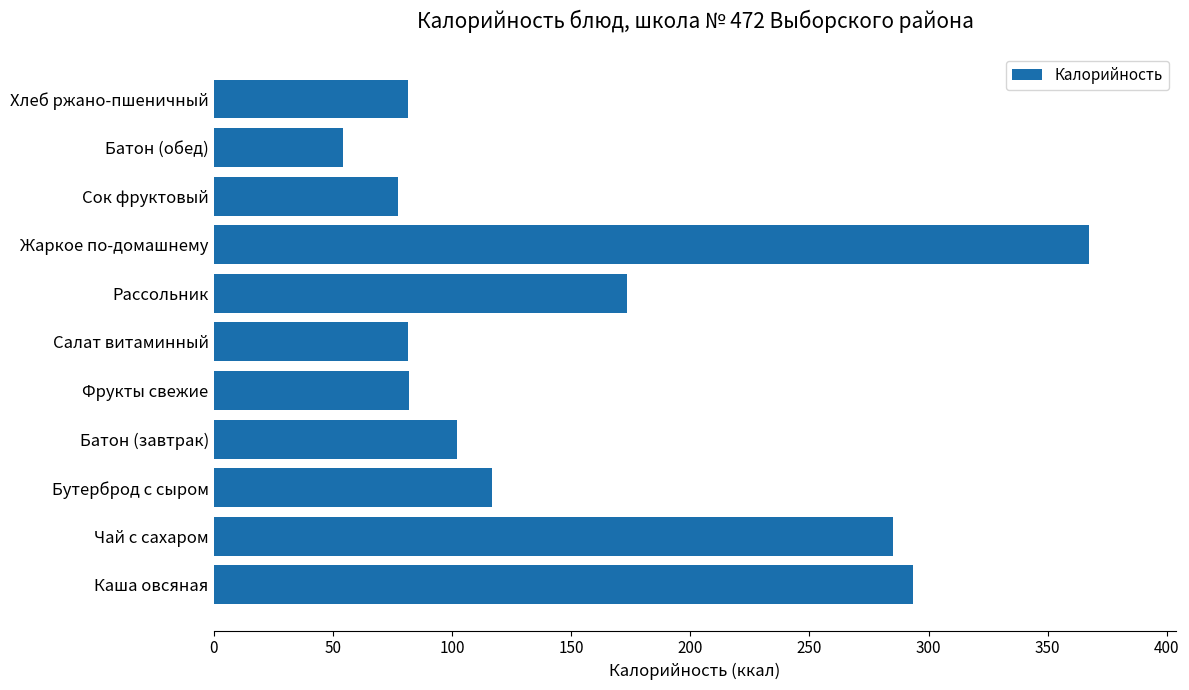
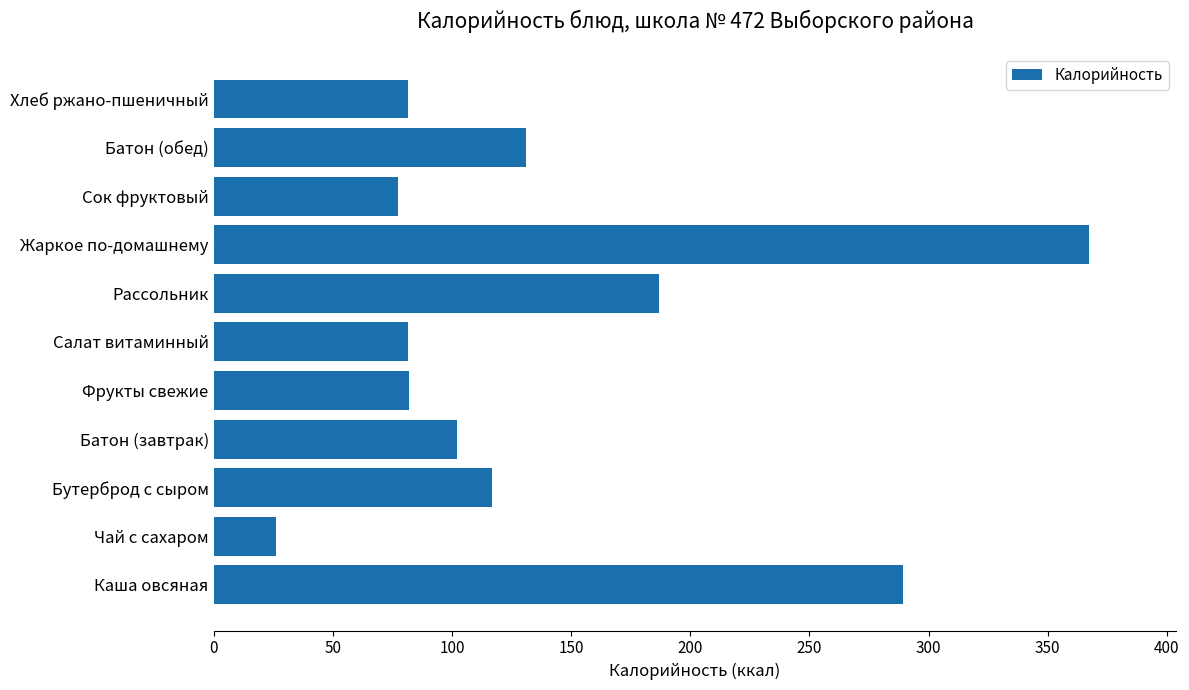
Батон (обед): 54 -> 131
Рассольник: 174 -> 187
Чай с сахаром: 285 -> 26
Каша овсяная: 294 -> 289
